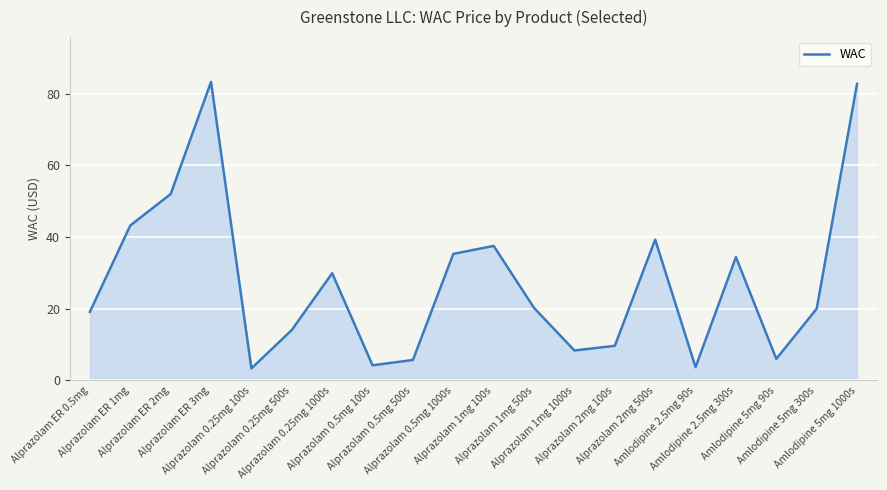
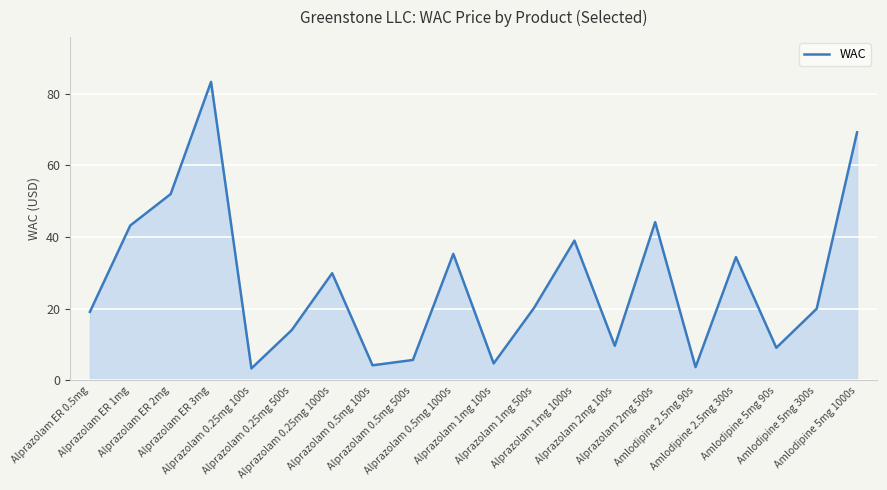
Alprazolam 1mg 100s: 38 -> 5
Alprazolam 1mg 1000s: 8 -> 39
Alprazolam 2mg 500s: 39 -> 44
Amlodipine 5mg 90s: 6 -> 9
Amlodipine 5mg 1000s: 83 -> 69
